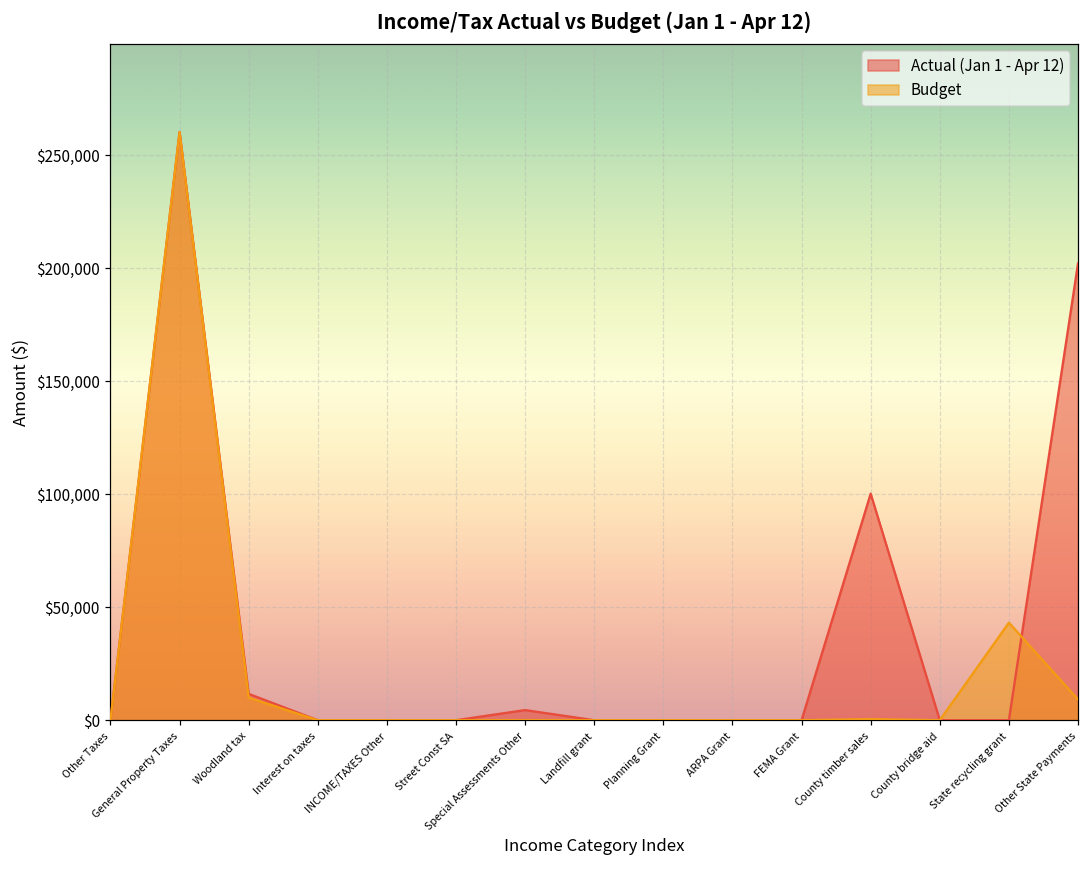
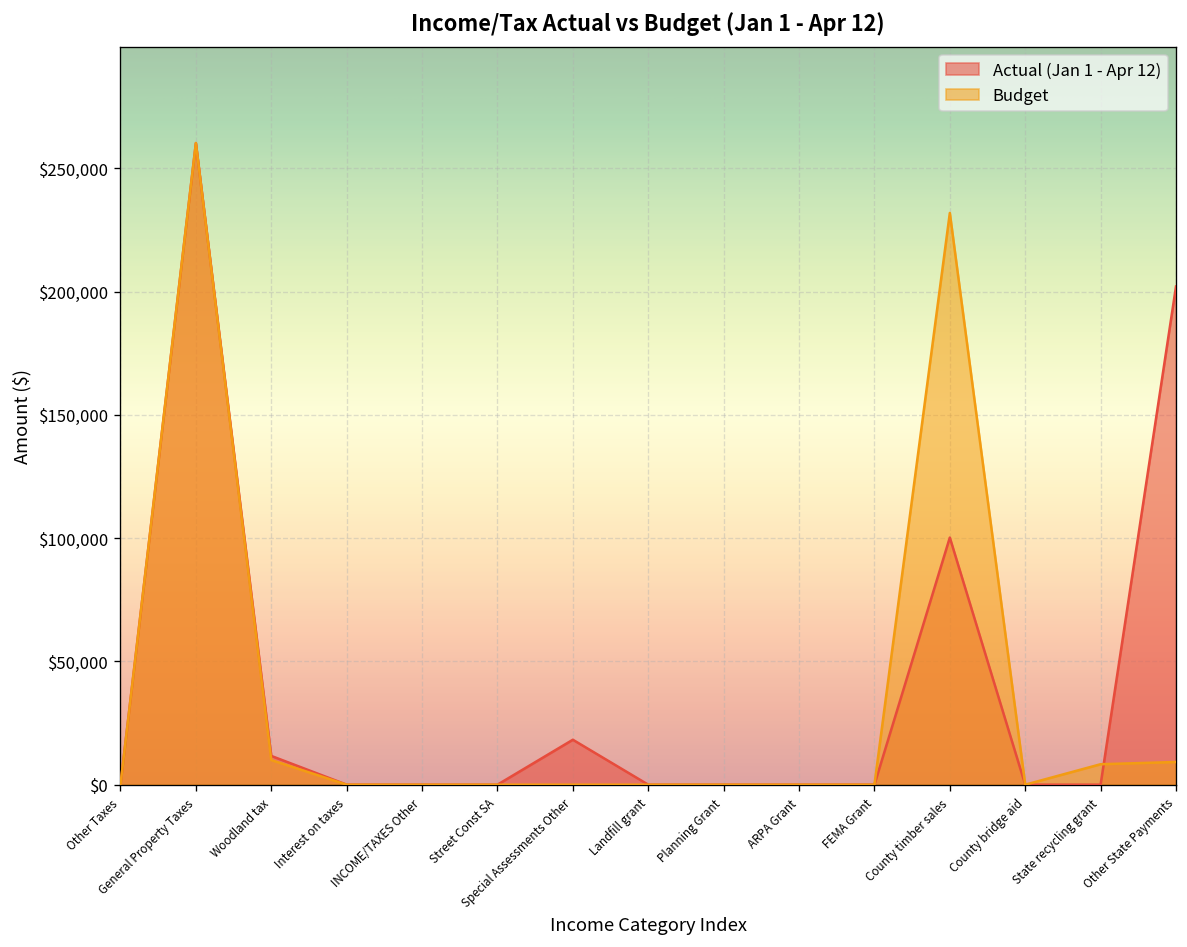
Actual (Jan 1 - Apr 12), Special Assessments Other: $4,000 -> $18,000
Budget, County timber sales: $1,000 -> $232,000
Budget, State recycling grant: $43,000 -> $8,000
